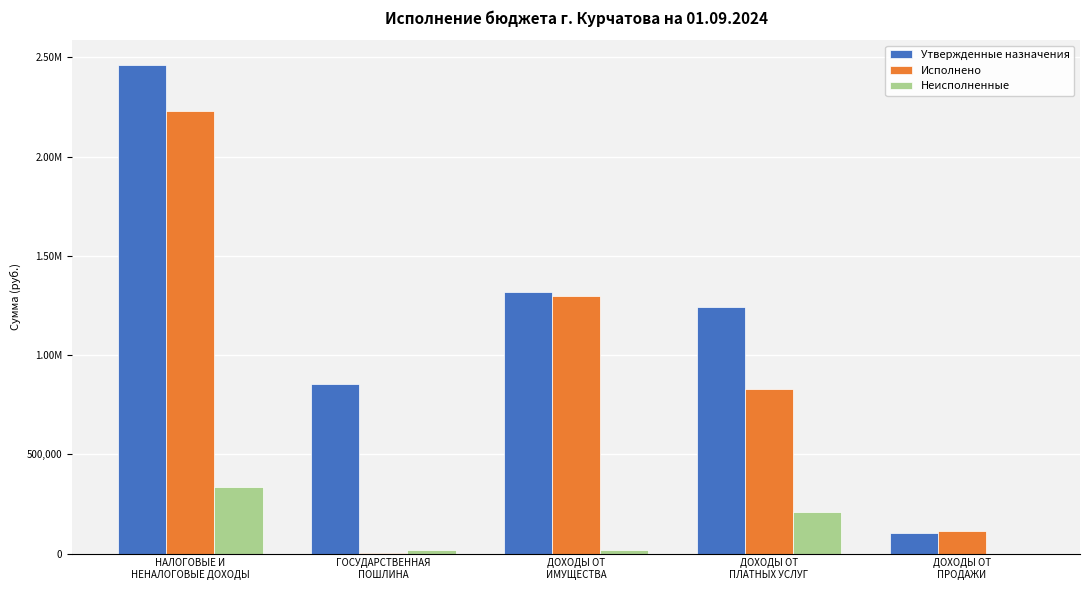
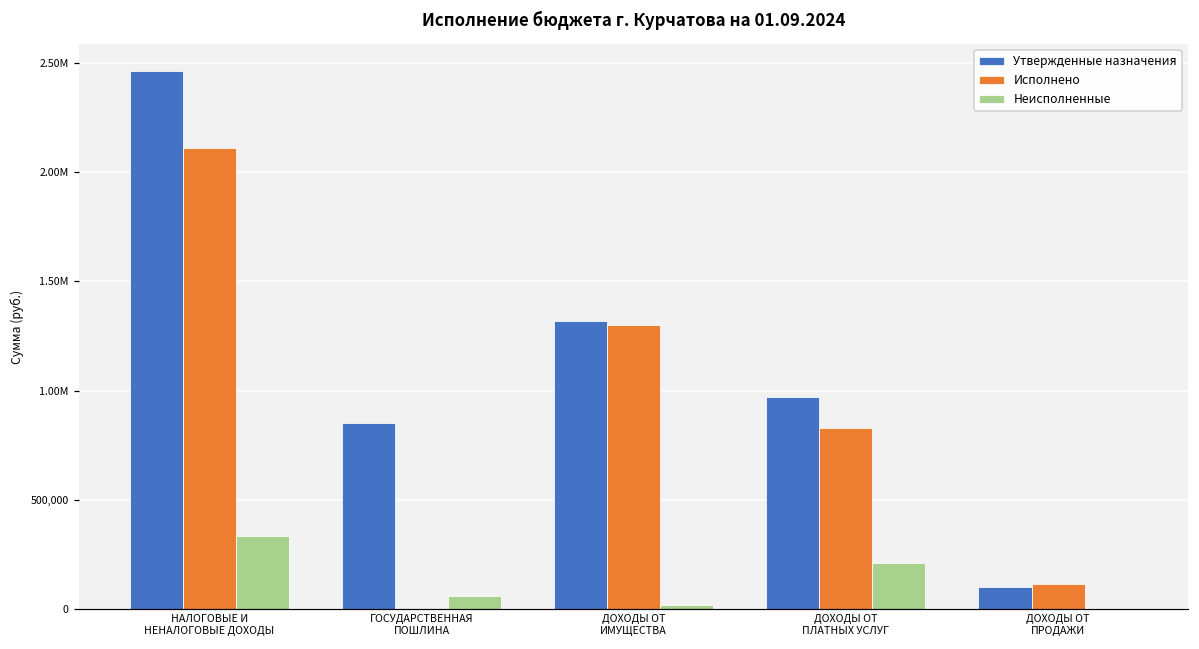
Исполнено, НАЛОГОВЫЕ И НЕНАЛОГОВЫЕ ДОХОДЫ: 2,230,000 -> 2,110,000
Неисполненные, ГОСУДАРСТВЕННАЯ ПОШЛИНА: 20,000 -> 60,000
Утвержденные назначения, ДОХОДЫ ОТ ПЛАТНЫХ УСЛУГ: 1,240,000 -> 970,000
